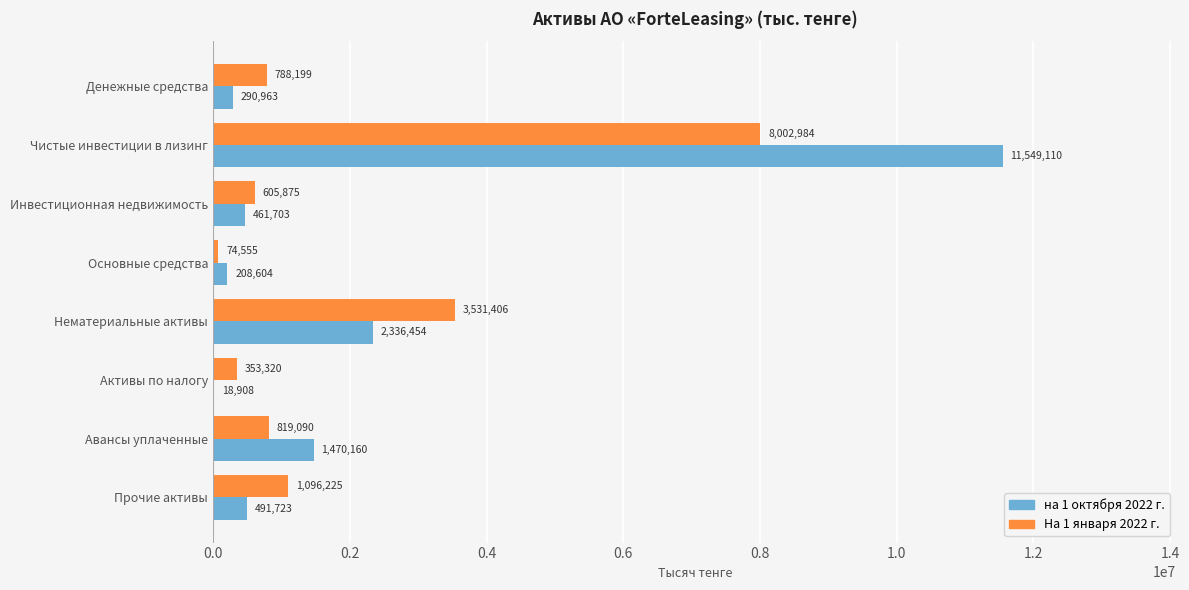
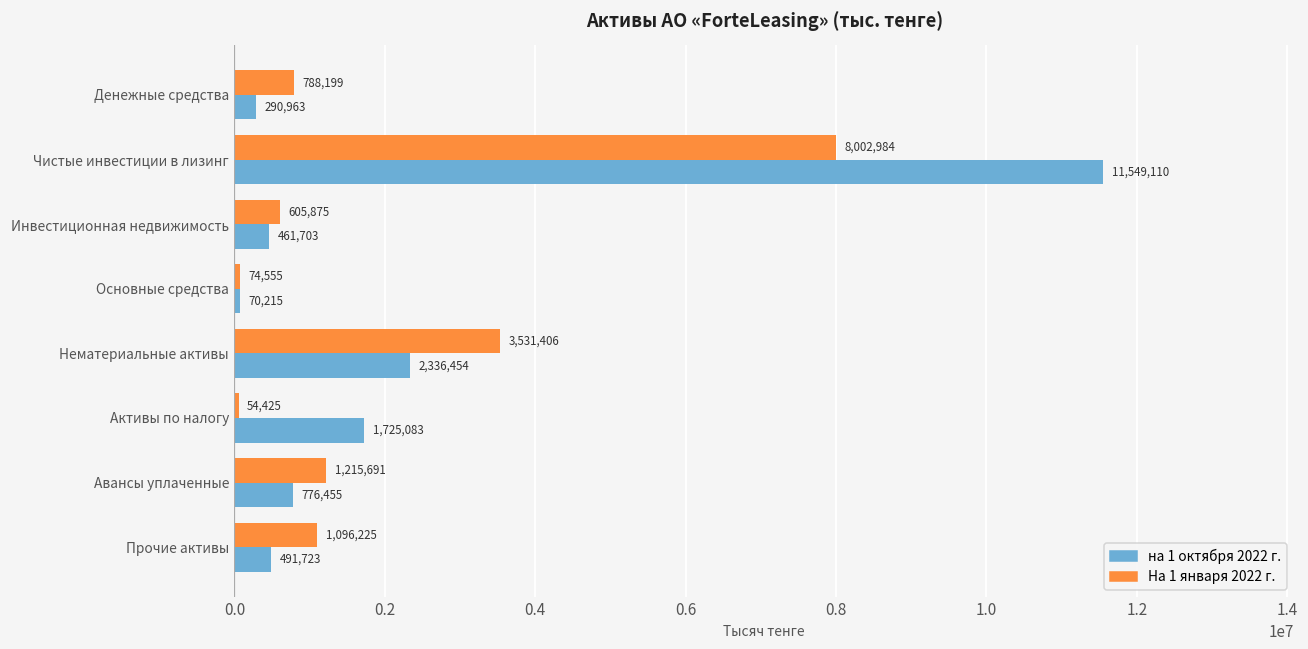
на 1 октября 2022 г., Основные средства: 208,604 -> 70,215
На 1 января 2022 г., Активы по налогу: 353,320 -> 54,425
на 1 октября 2022 г., Активы по налогу: 18,908 -> 1,725,083
На 1 января 2022 г., Авансы уплаченные: 819,090 -> 1,215,691
на 1 октября 2022 г., Авансы уплаченные: 1,470,160 -> 776,455
